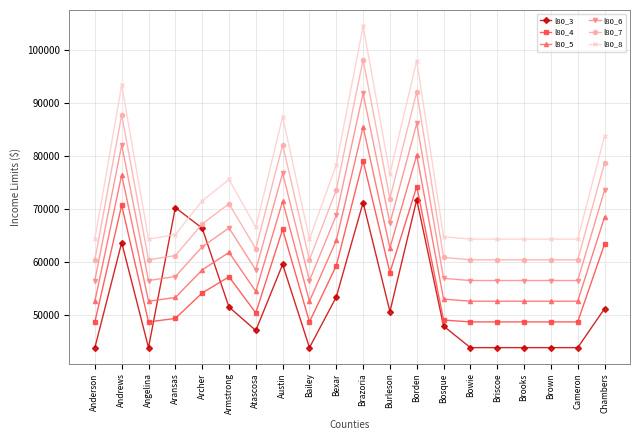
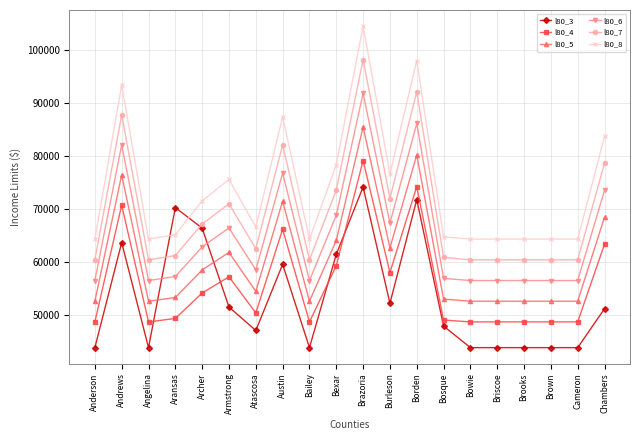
l80_3, Bexar: 53000 -> 61000
l80_3, Brazoria: 71000 -> 74000
l80_3, Burleson: 51000 -> 52000
